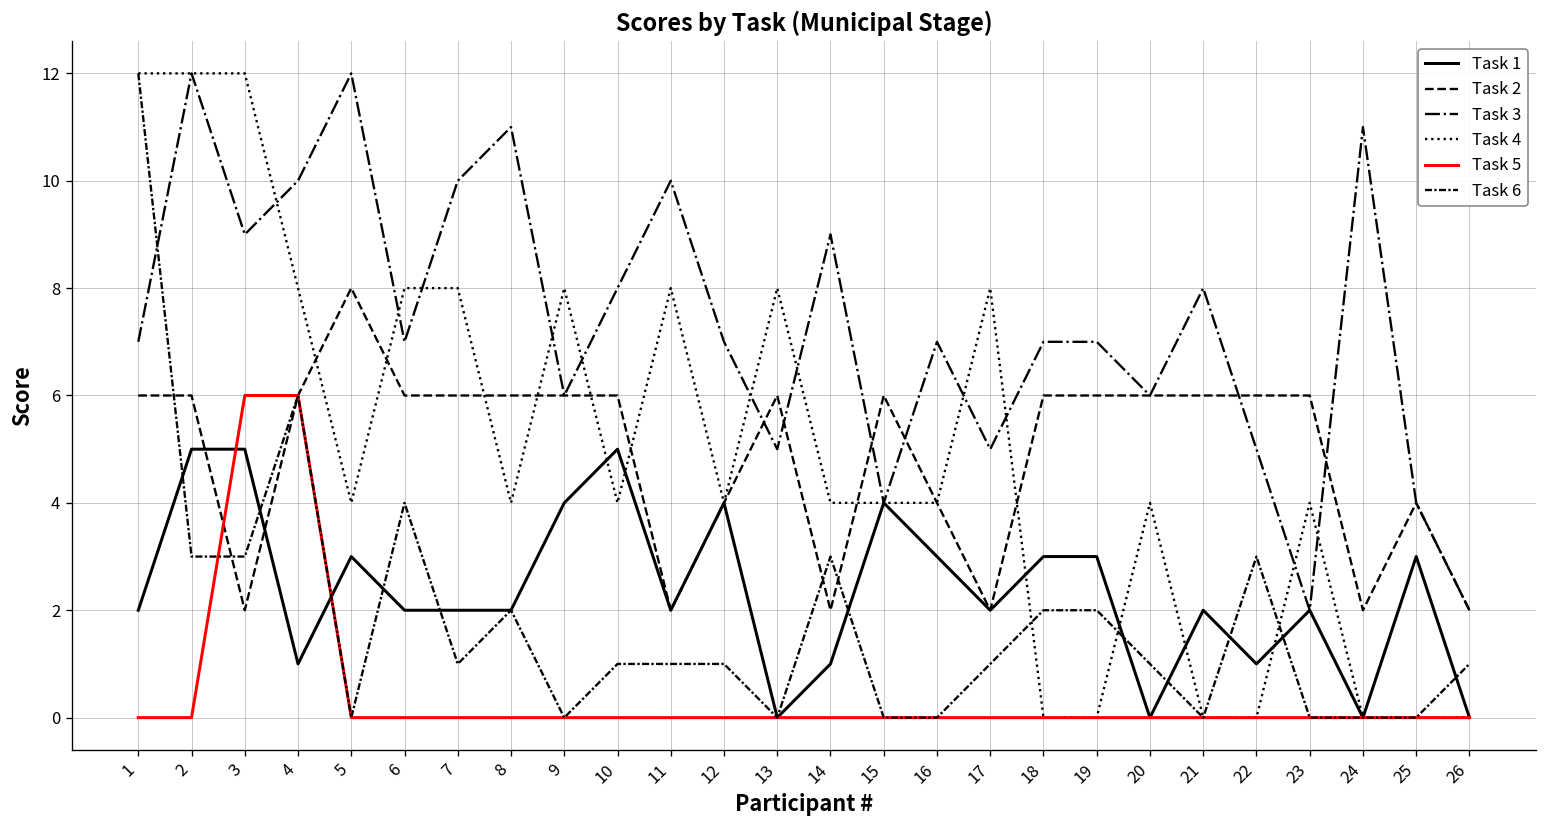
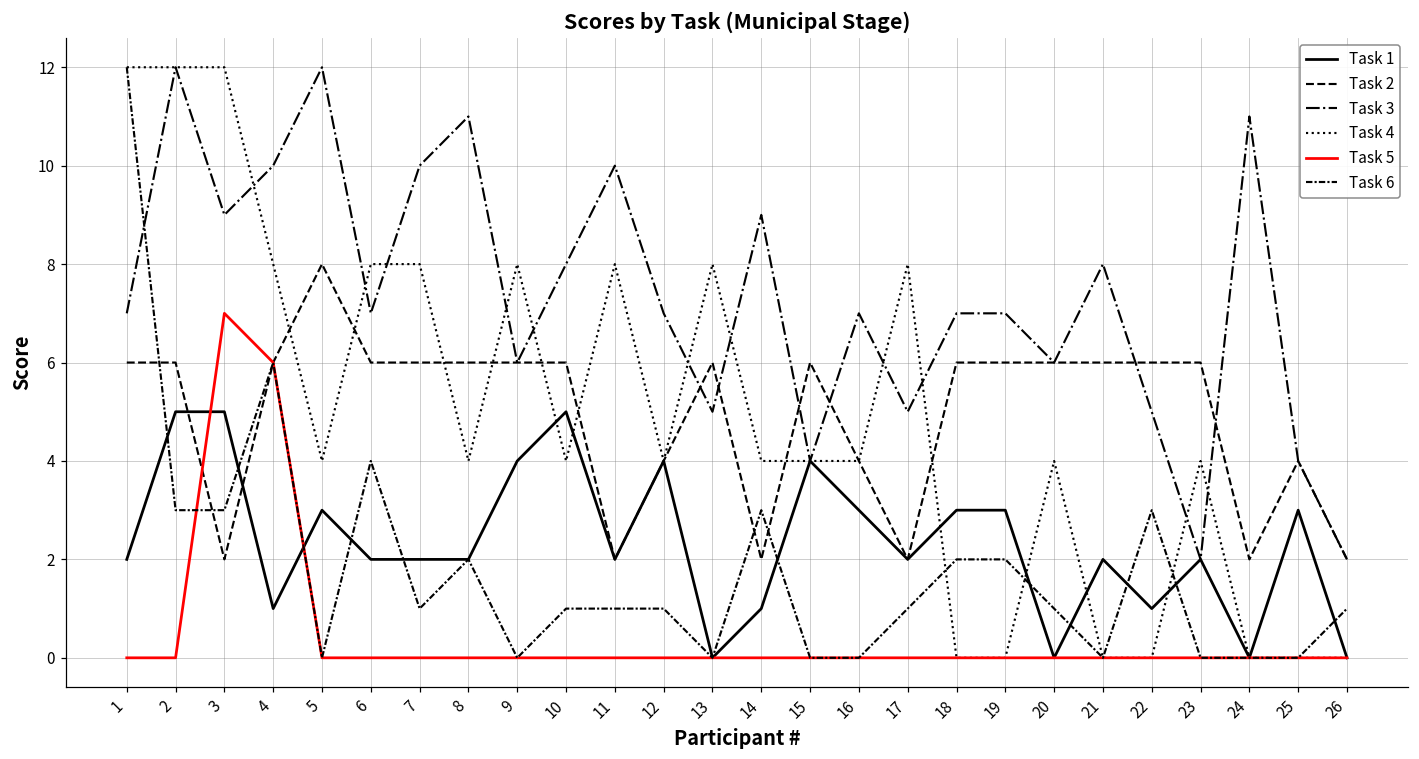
Task 5, 3: 6 -> 7
